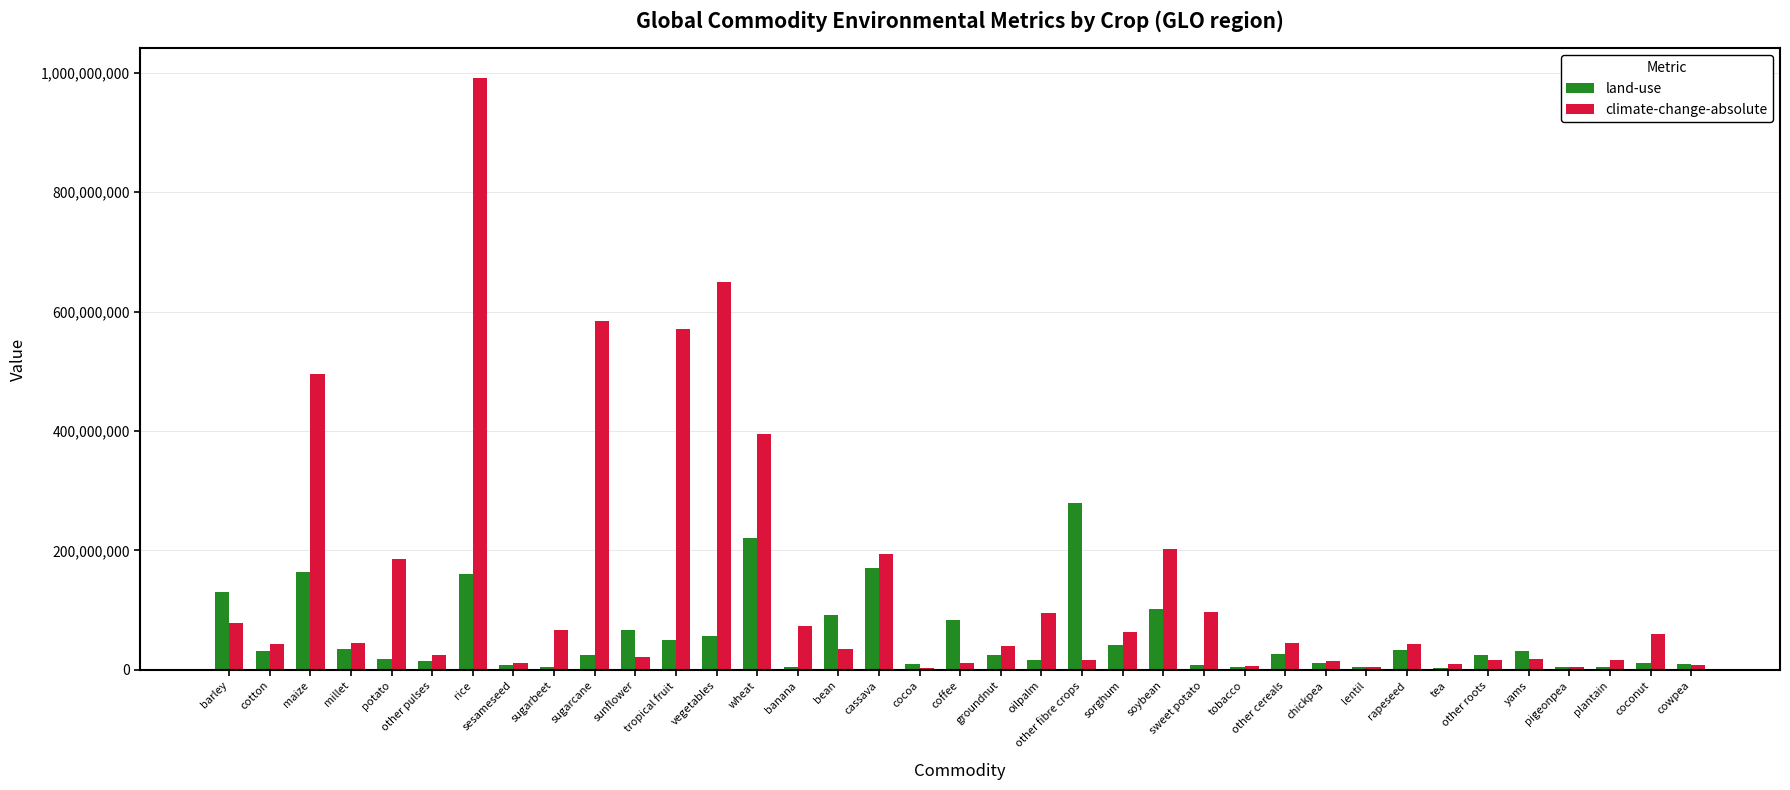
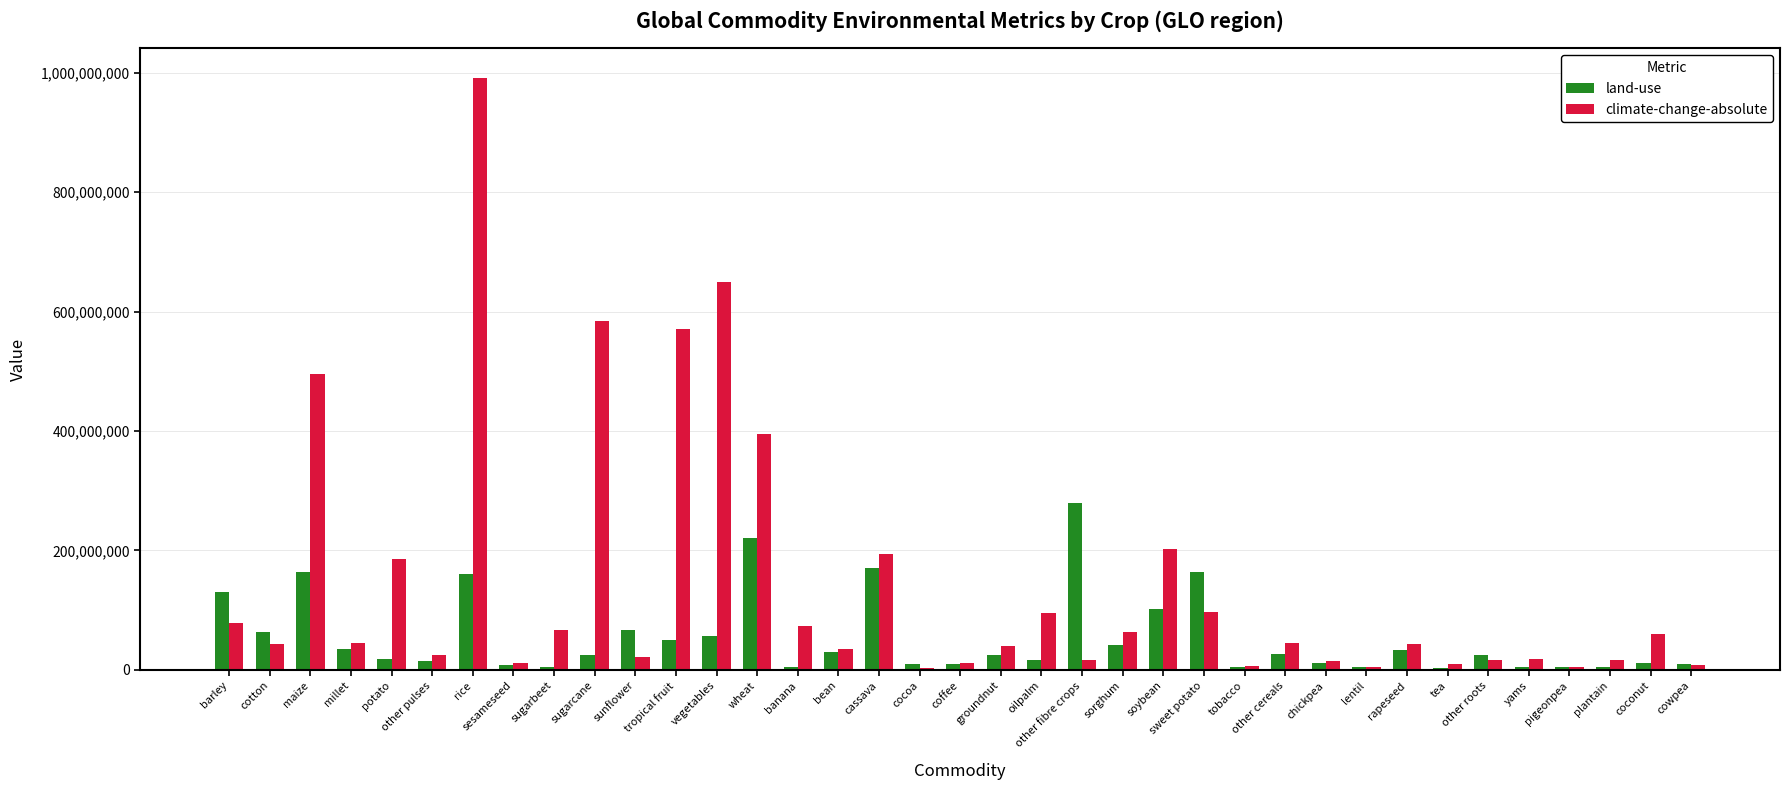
land-use, cotton: 30,000,000 -> 60,000,000
land-use, bean: 90,000,000 -> 30,000,000
land-use, coffee: 80,000,000 -> 10,000,000
land-use, sweet potato: 10,000,000 -> 160,000,000
land-use, yams: 30,000,000 -> 10,000,000
